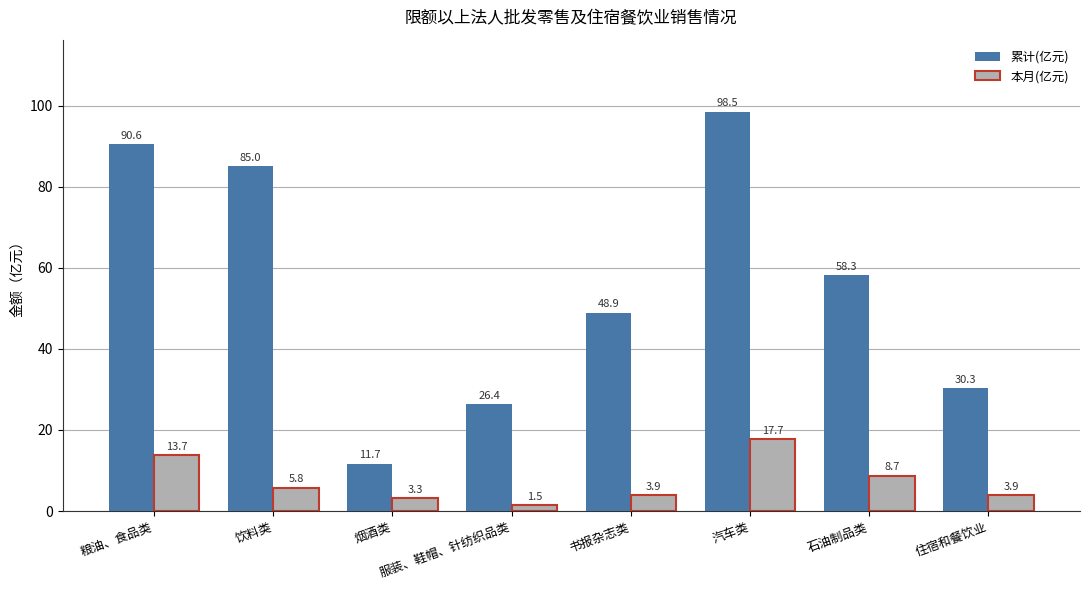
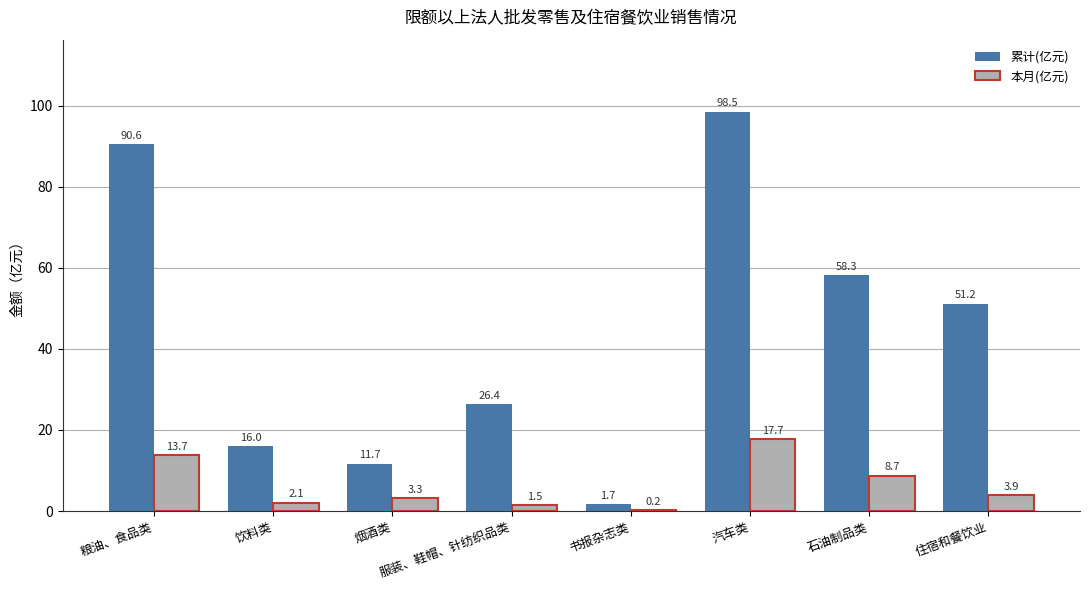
累计(亿元), 饮料类: 85.0 -> 16.0
本月(亿元), 饮料类: 5.8 -> 2.1
累计(亿元), 书报杂志类: 48.9 -> 1.7
本月(亿元), 书报杂志类: 3.9 -> 0.2
累计(亿元), 住宿和餐饮业: 30.3 -> 51.2
